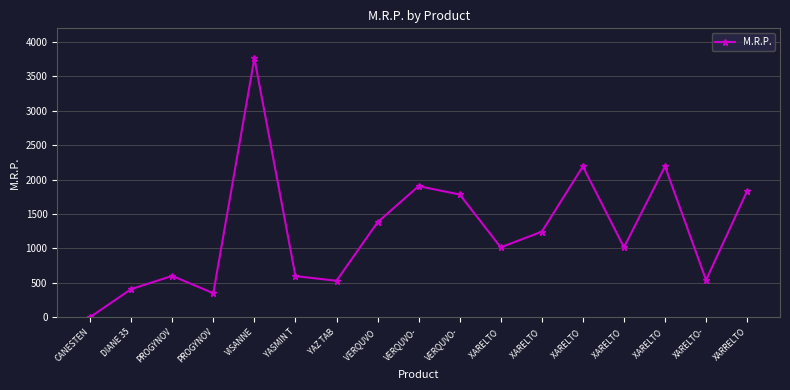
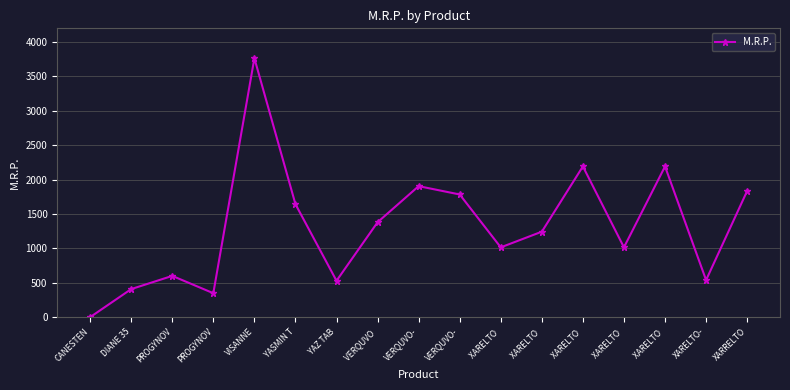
YASMIN T: 600 -> 1600
